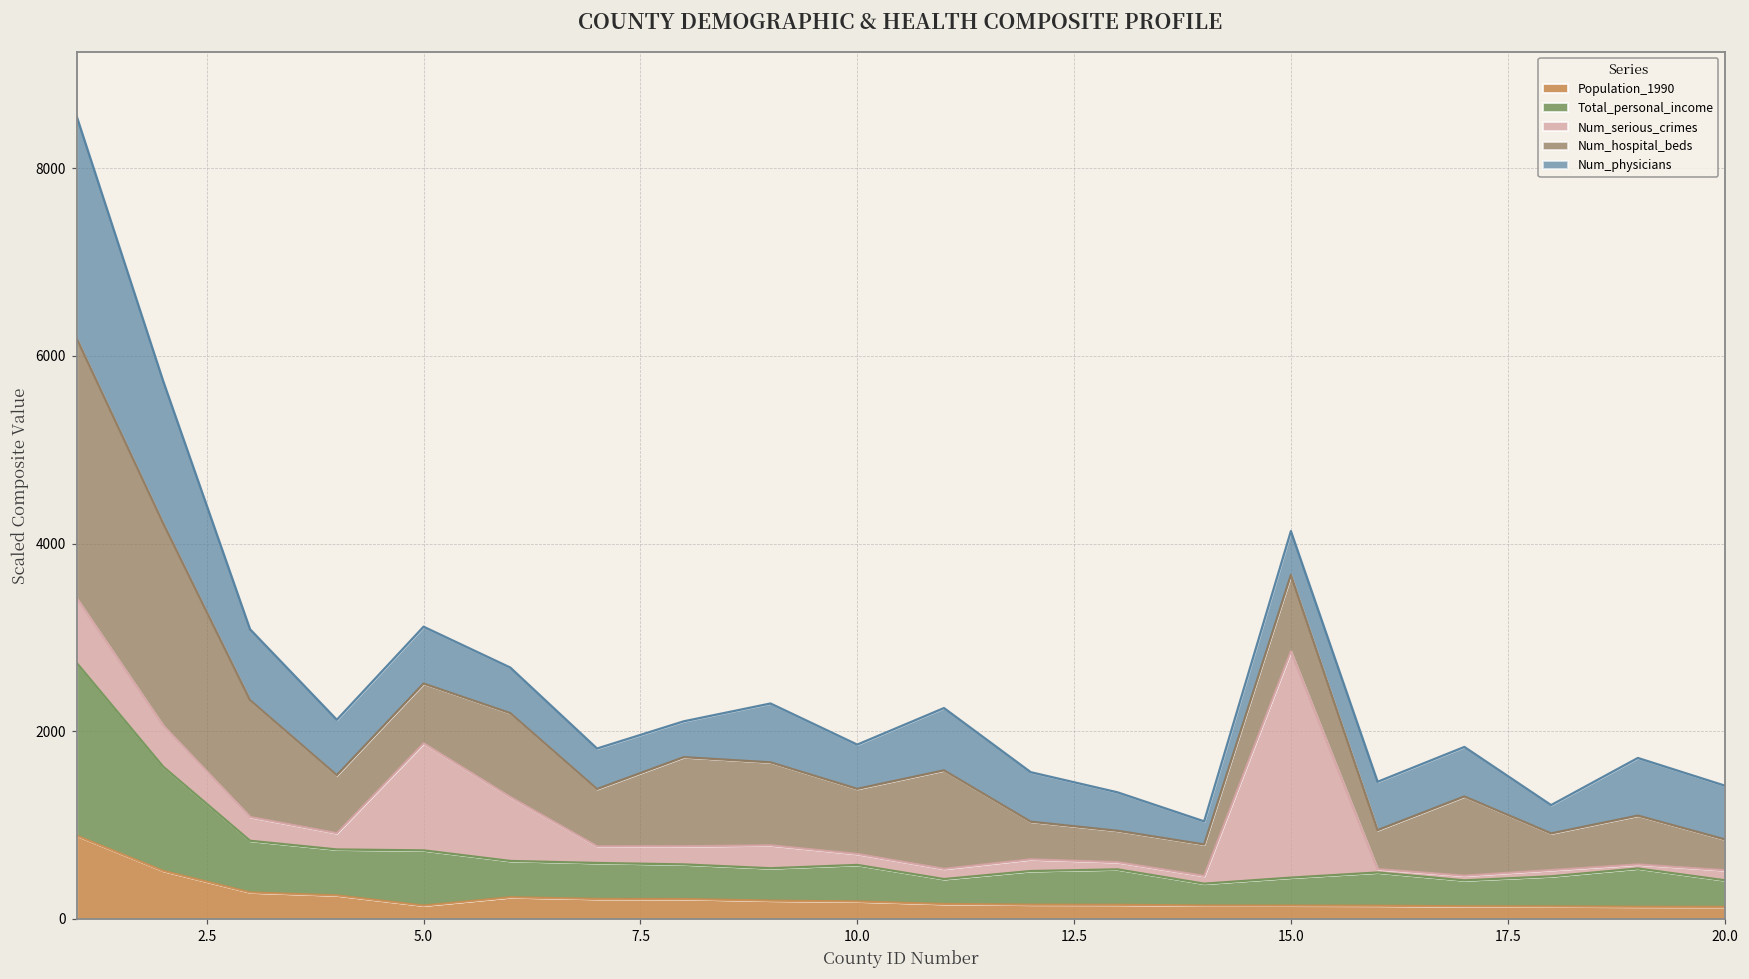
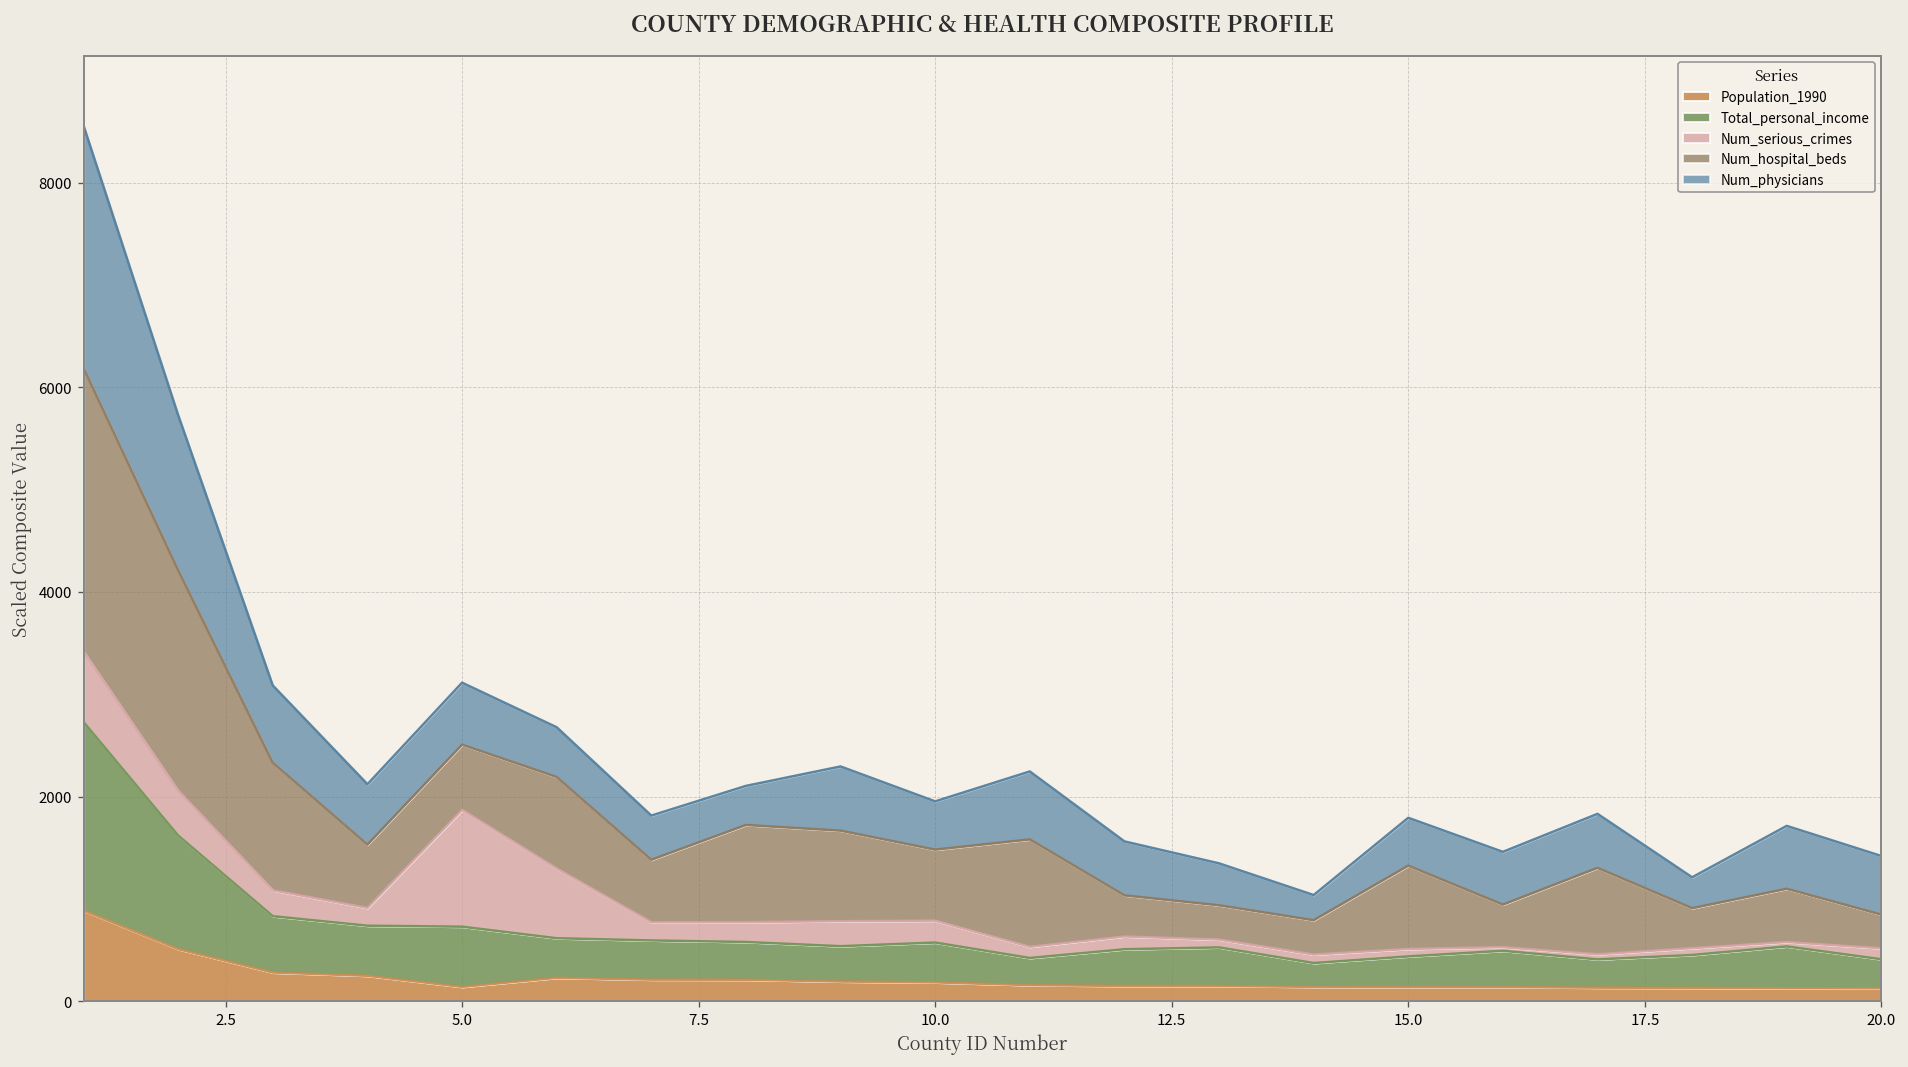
Num_serious_crimes, 10.0: 100 -> 200
Num_serious_crimes, 15.0: 2400 -> 100
